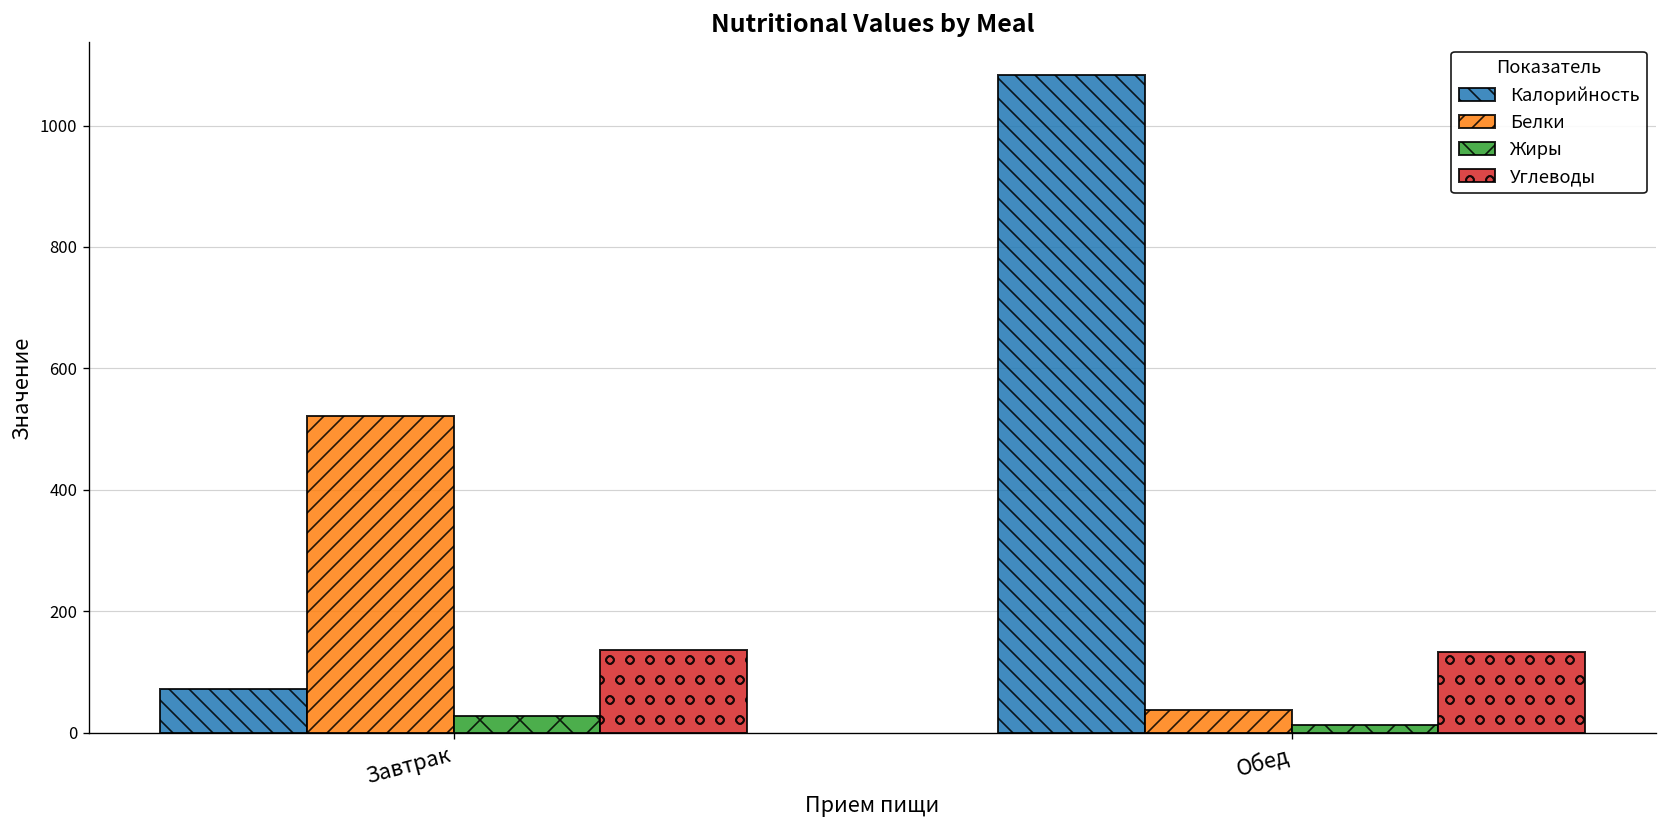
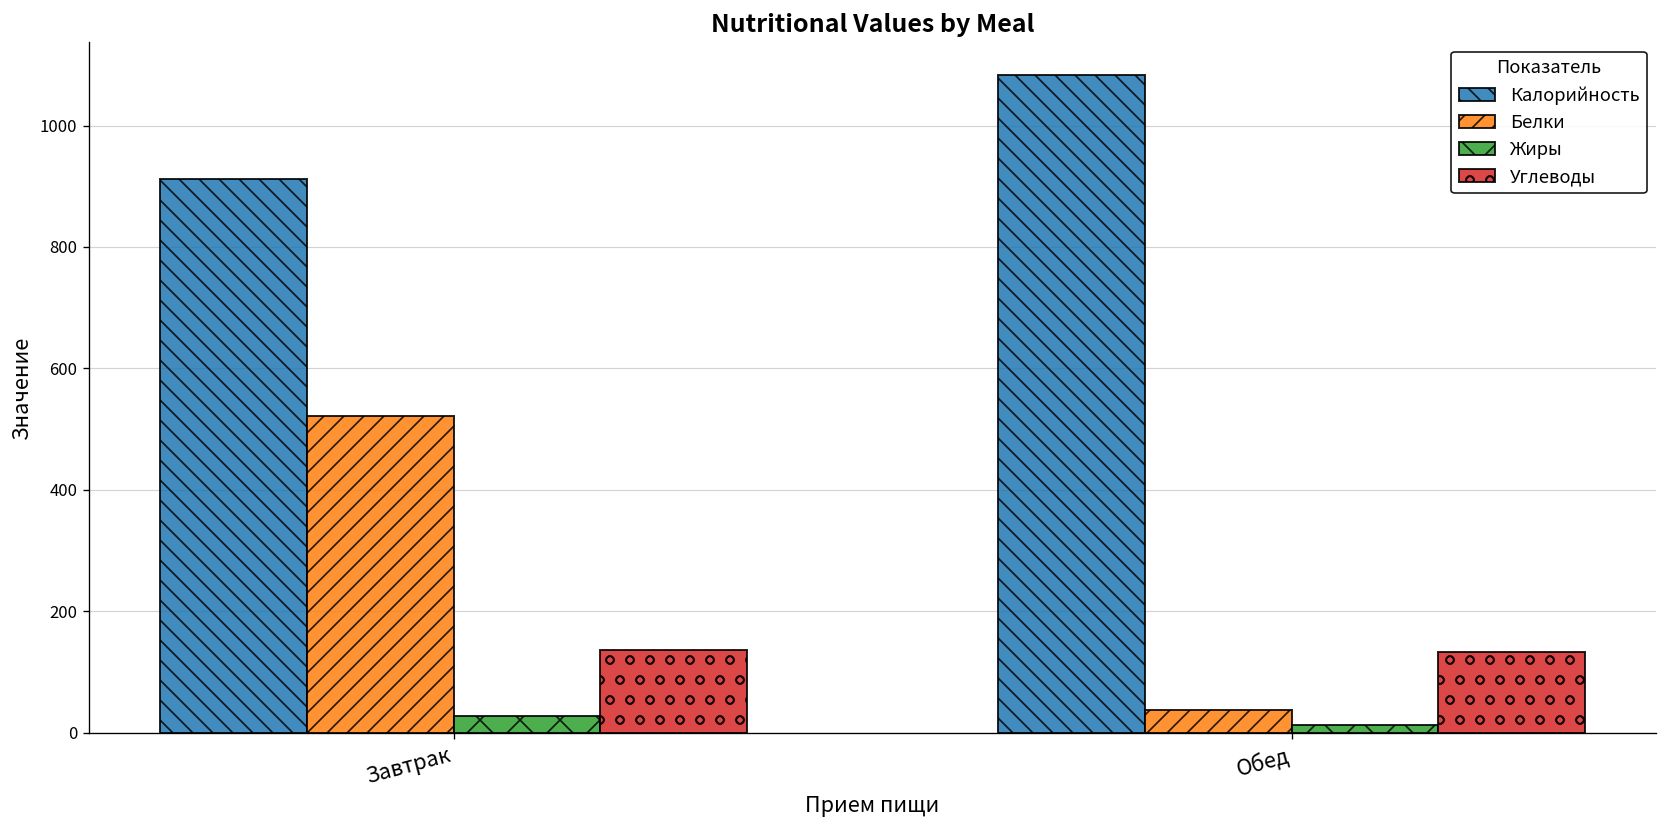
Калорийность, Завтрак: 70 -> 910
